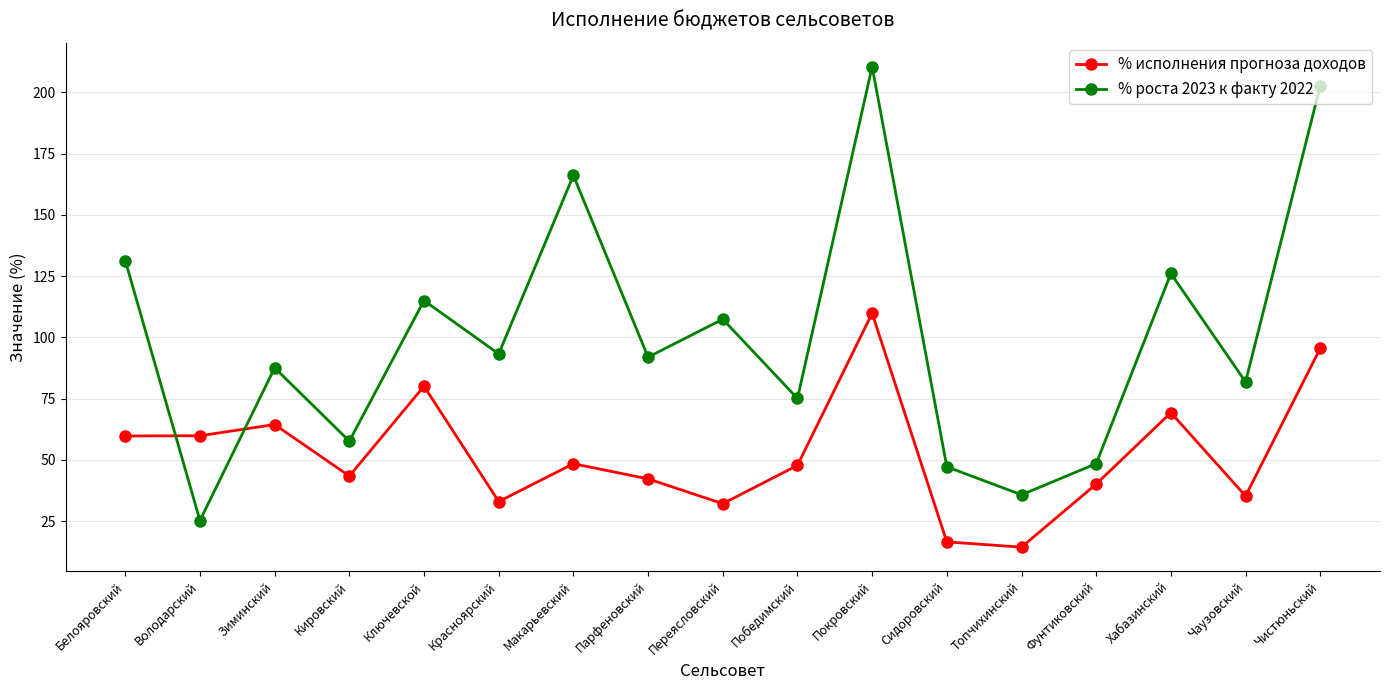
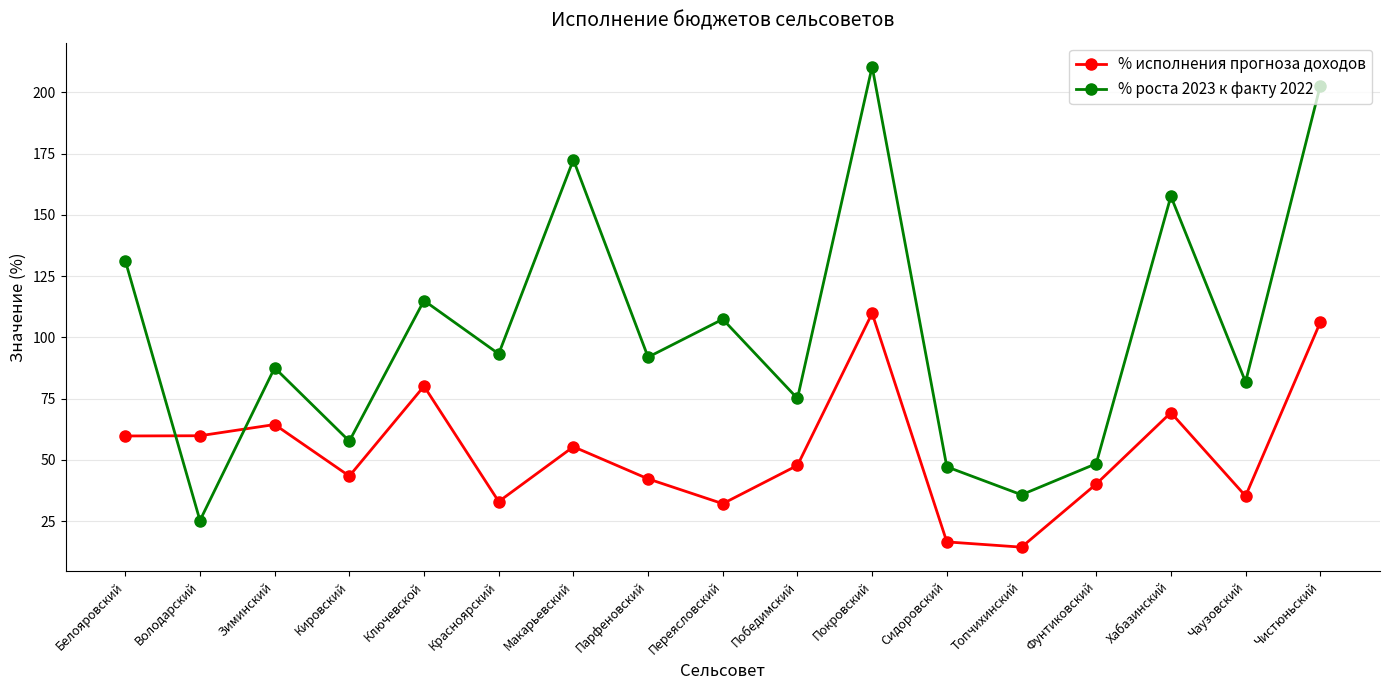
% исполнения прогноза доходов, Макарьевский: 48 -> 55
% роста 2023 к факту 2022, Макарьевский: 166 -> 172
% роста 2023 к факту 2022, Хабазинский: 126 -> 158
% исполнения прогноза доходов, Чистюньский: 96 -> 106
